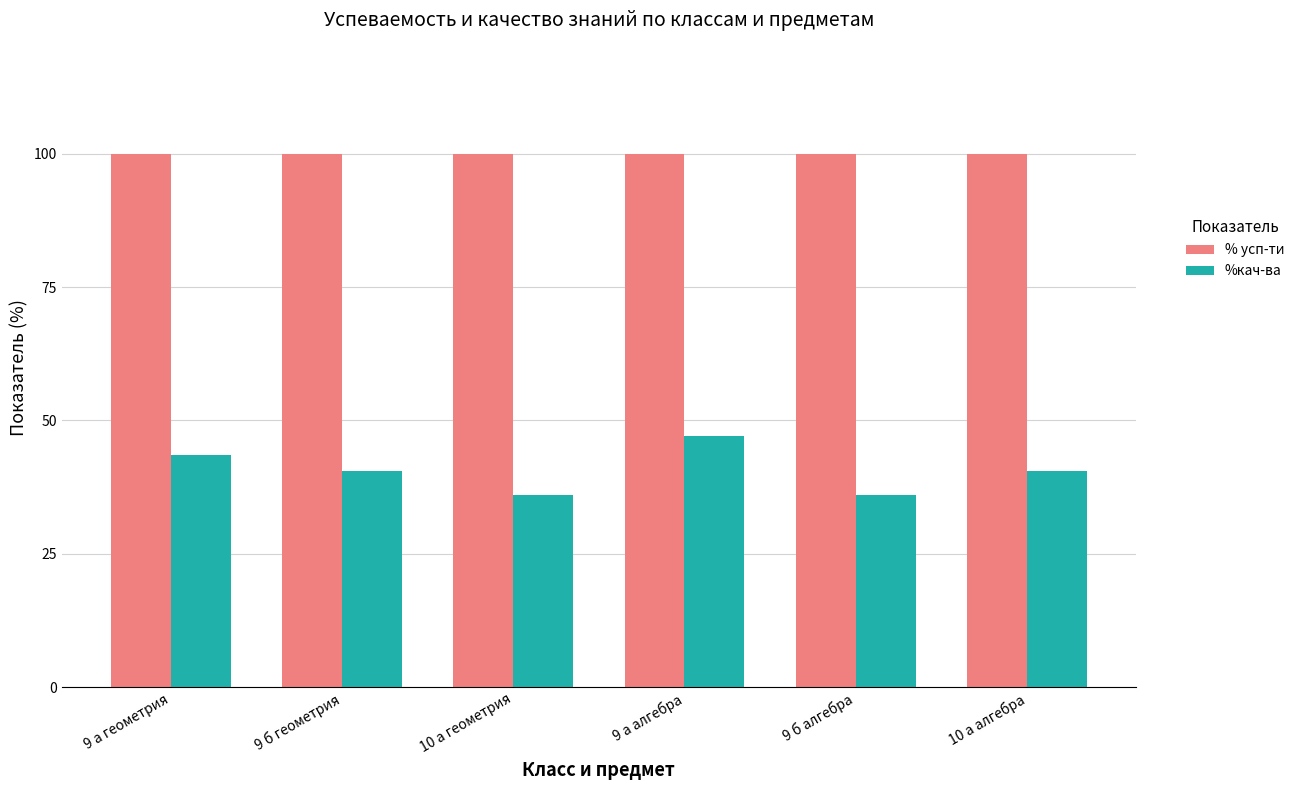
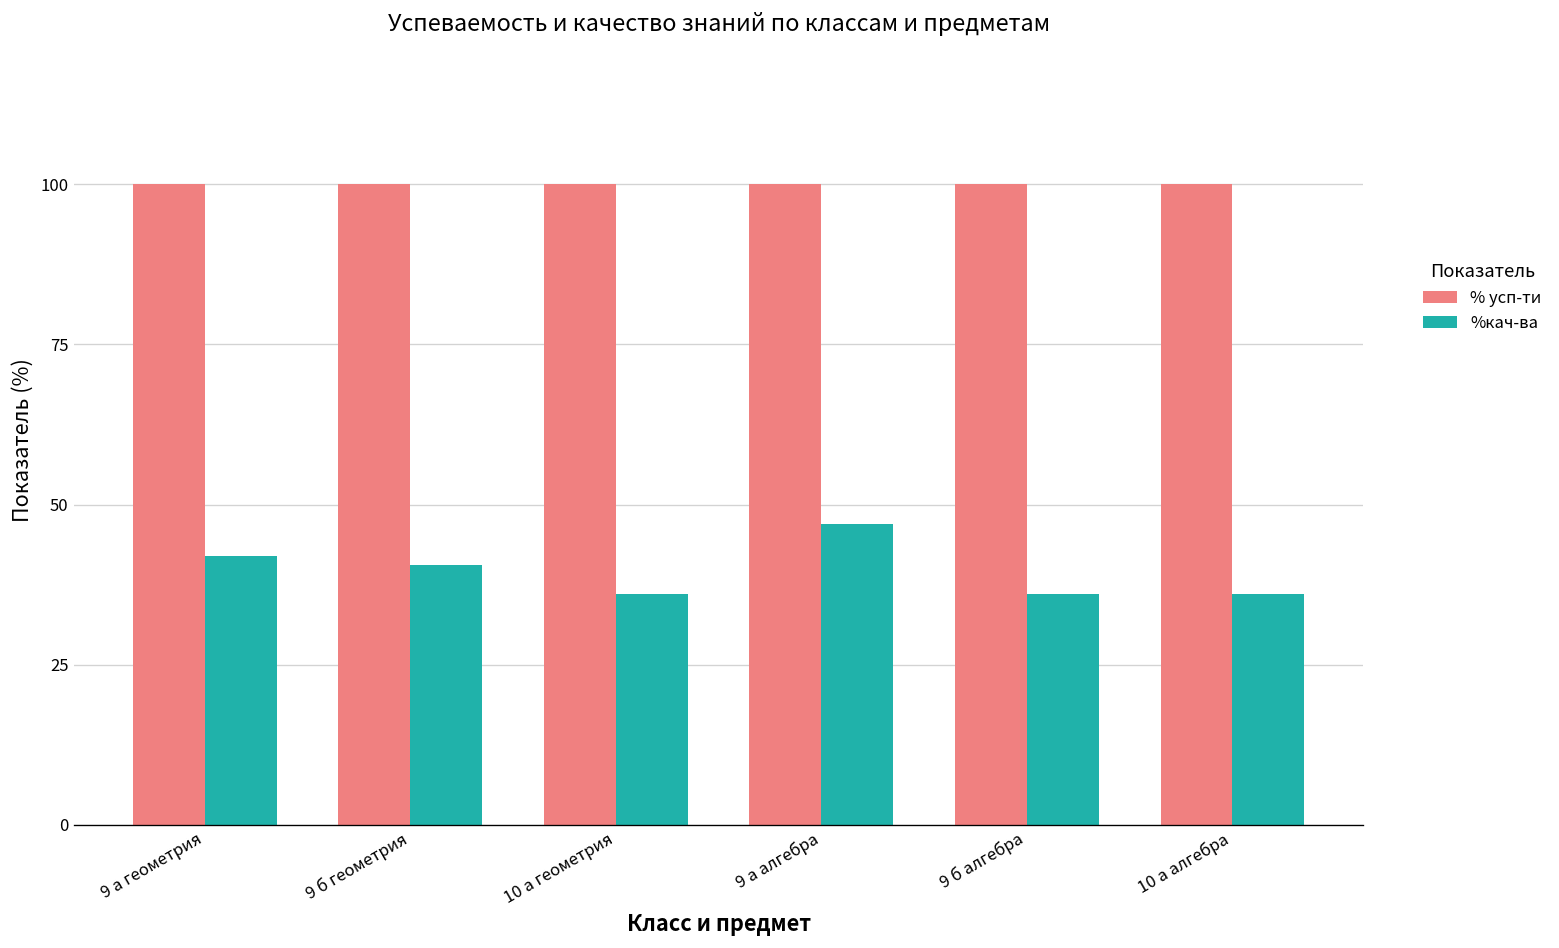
%кач-ва, 9 а геометрия: 43 -> 42
%кач-ва, 10 а алгебра: 41 -> 36
